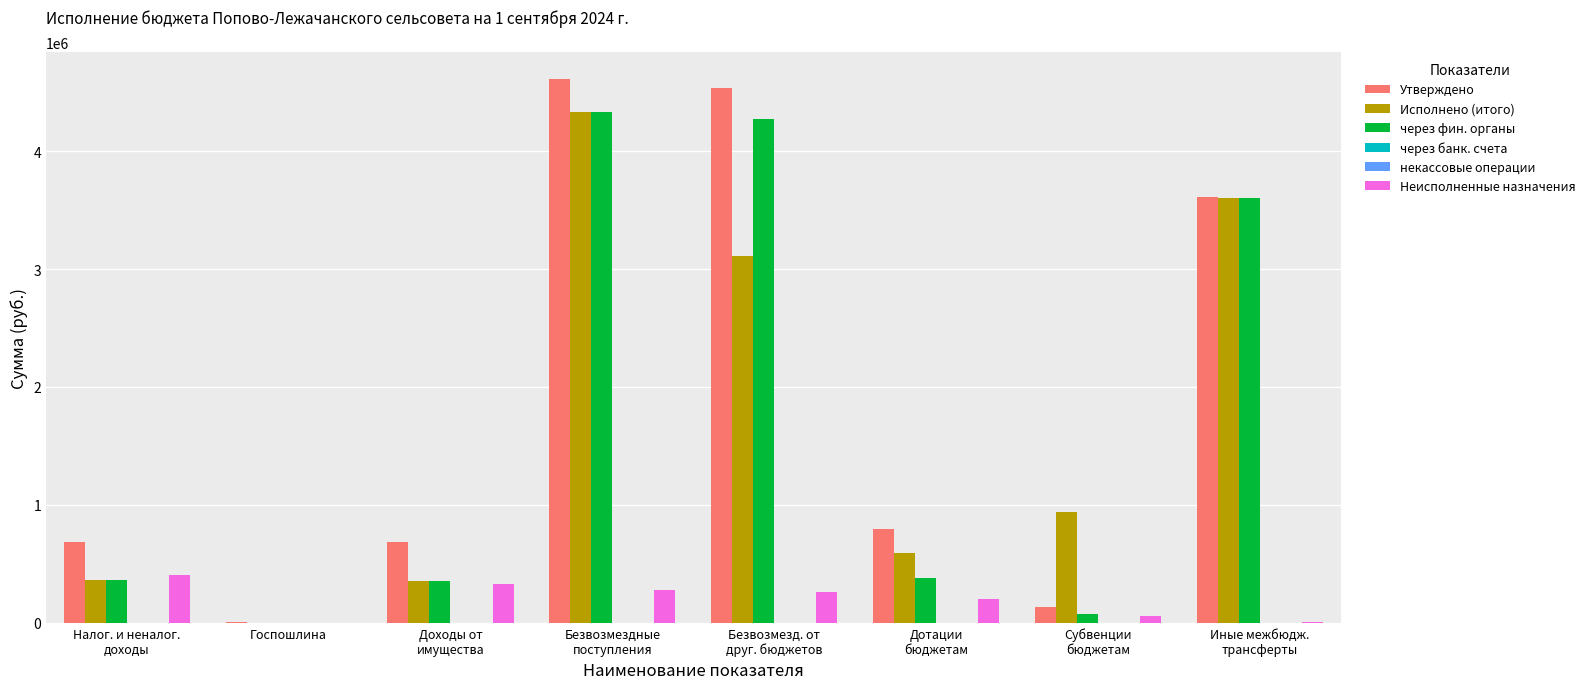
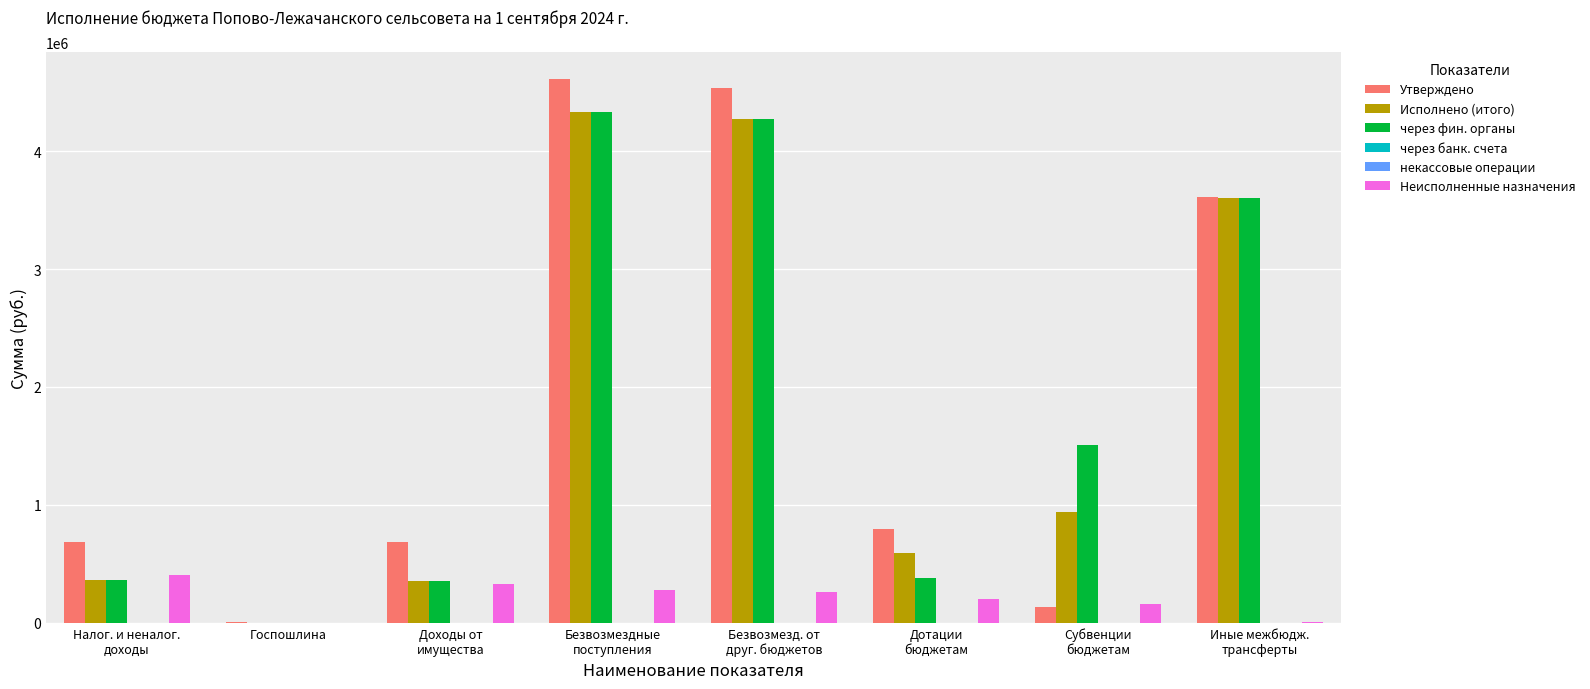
Исполнено (итого), Безвозмезд. от друг. бюджетов: 3110000 -> 4280000
через фин. органы, Субвенции бюджетам: 80000 -> 1510000
Неисполненные назначения, Субвенции бюджетам: 60000 -> 150000
